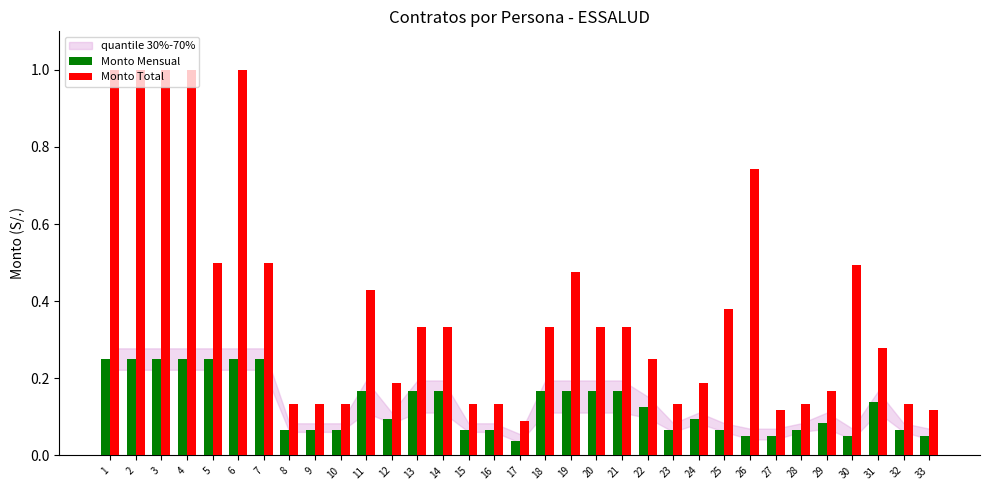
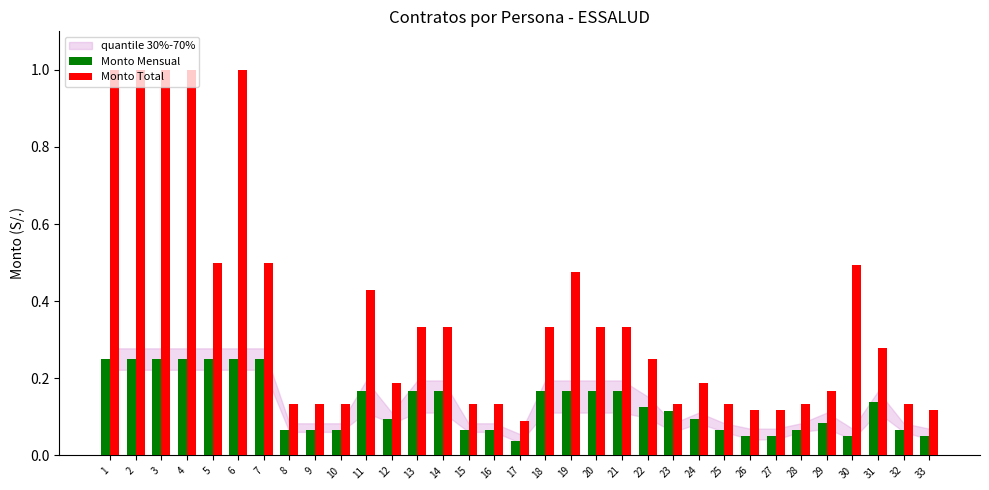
Monto Mensual, 23: 0.07 -> 0.12
Monto Total, 25: 0.38 -> 0.13
Monto Total, 26: 0.74 -> 0.12
